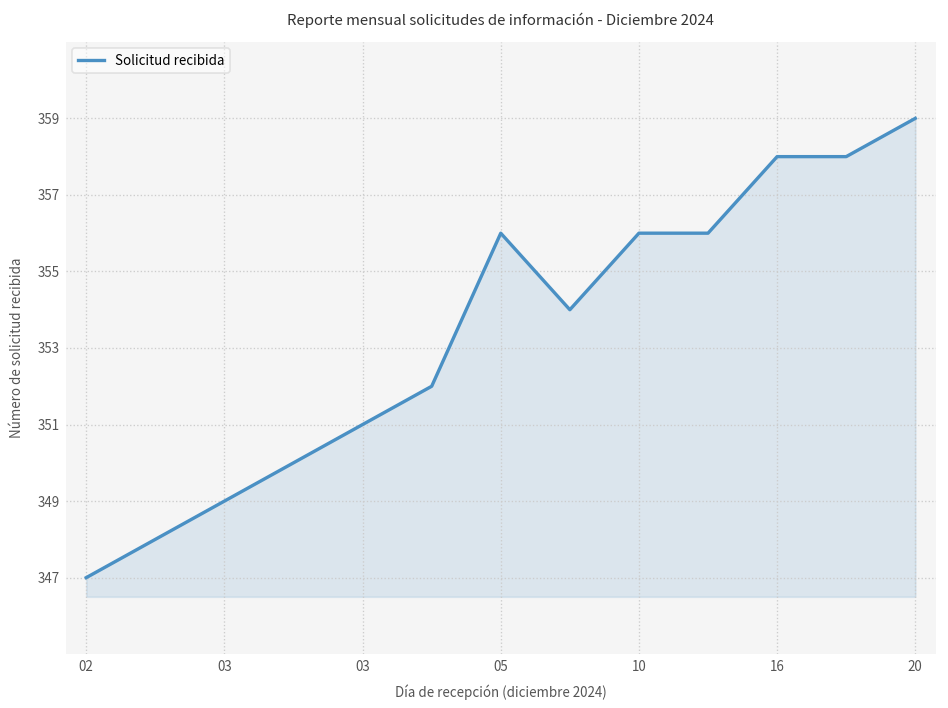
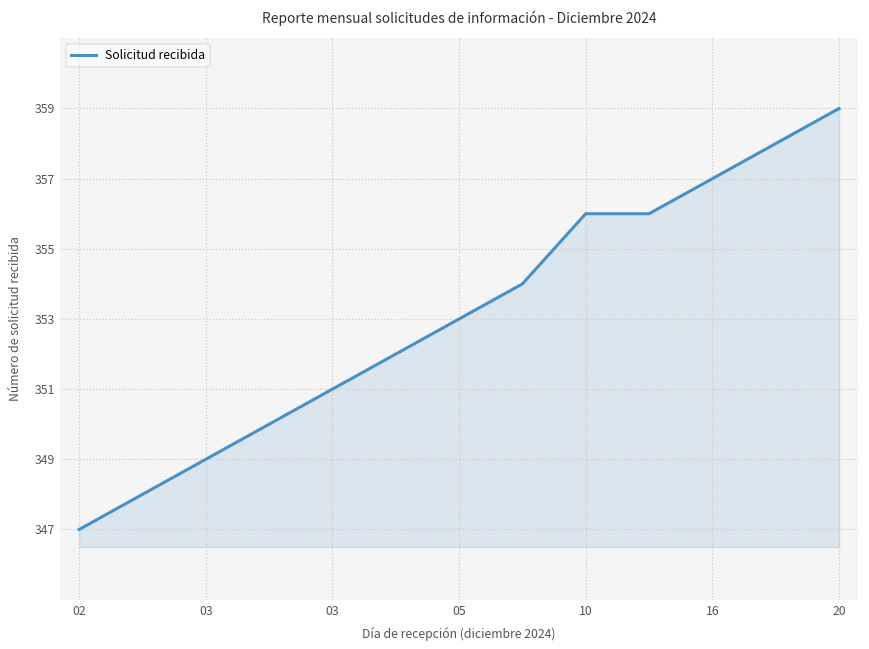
05: 356 -> 353
16: 358 -> 357
